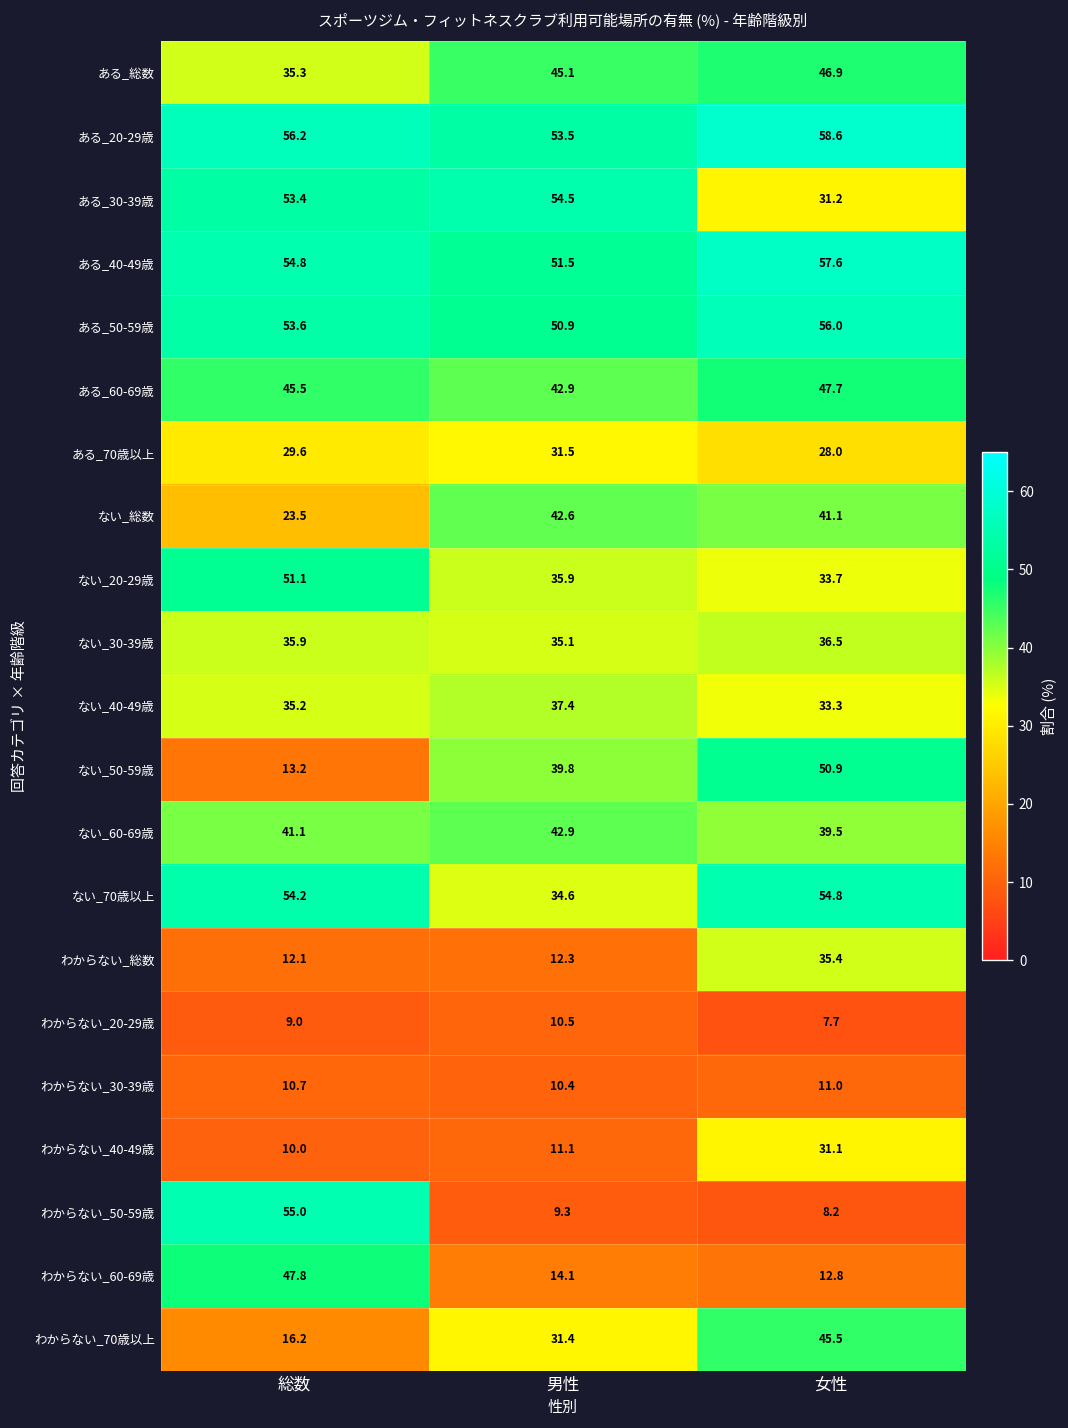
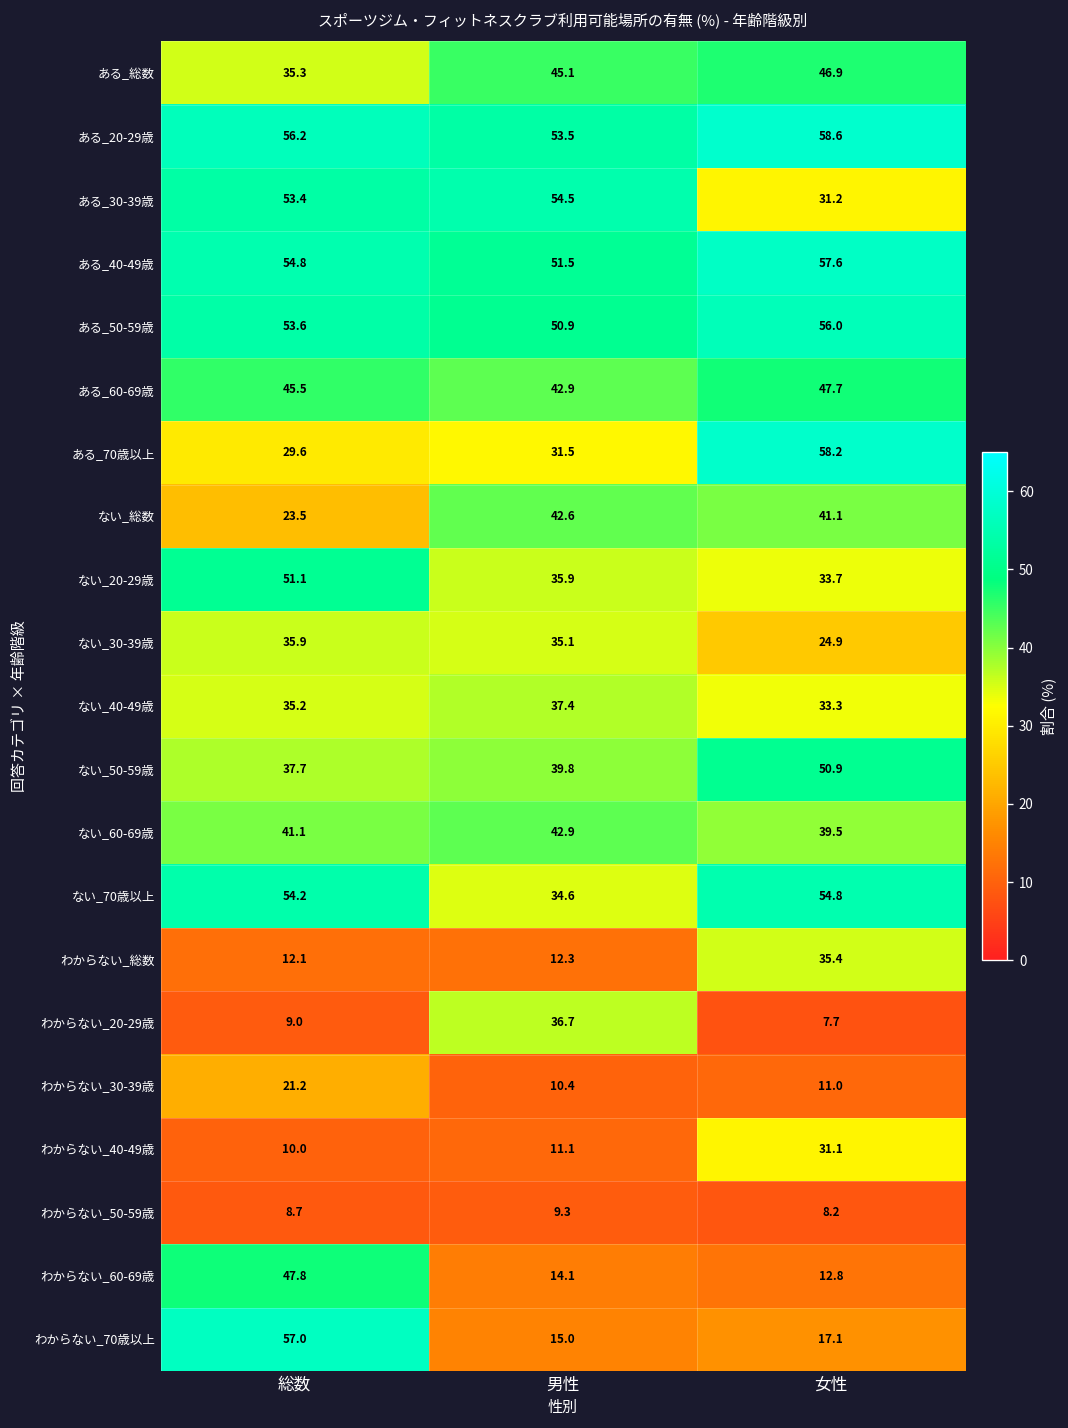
ある_70歳以上, 女性: 28.0 -> 58.2
ない_30-39歳, 女性: 36.5 -> 24.9
ない_50-59歳, 総数: 13.2 -> 37.7
わからない_20-29歳, 男性: 10.5 -> 36.7
わからない_30-39歳, 総数: 10.7 -> 21.2
わからない_50-59歳, 総数: 55.0 -> 8.7
わからない_70歳以上, 総数: 16.2 -> 57.0
わからない_70歳以上, 男性: 31.4 -> 15.0
わからない_70歳以上, 女性: 45.5 -> 17.1
